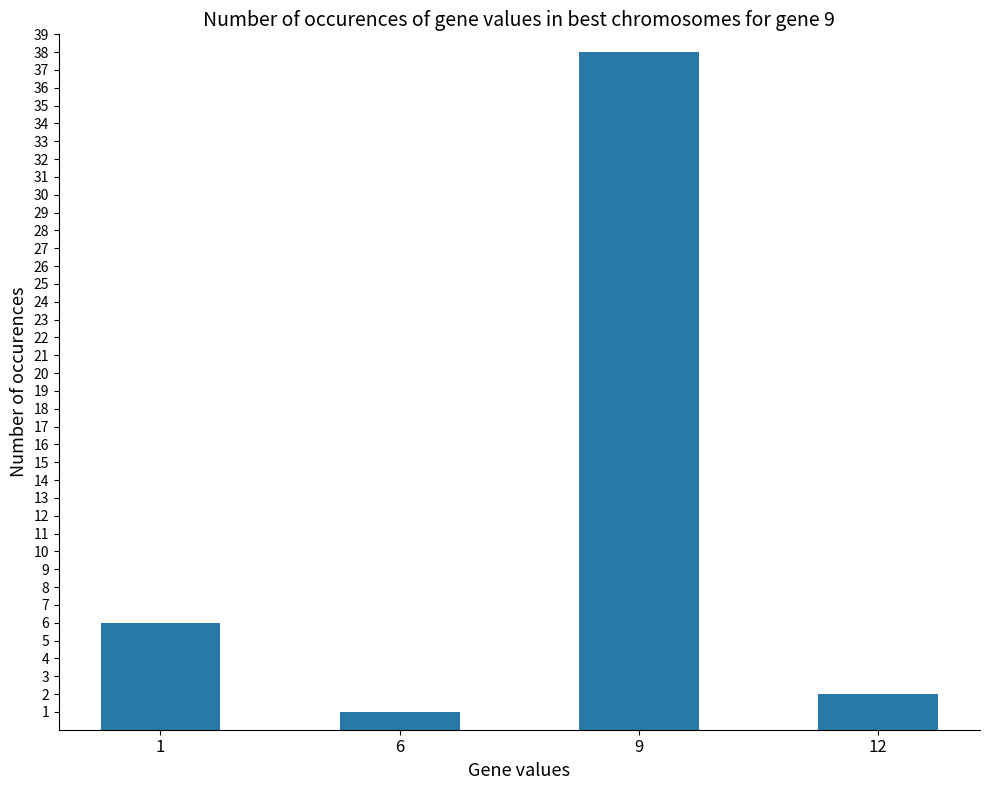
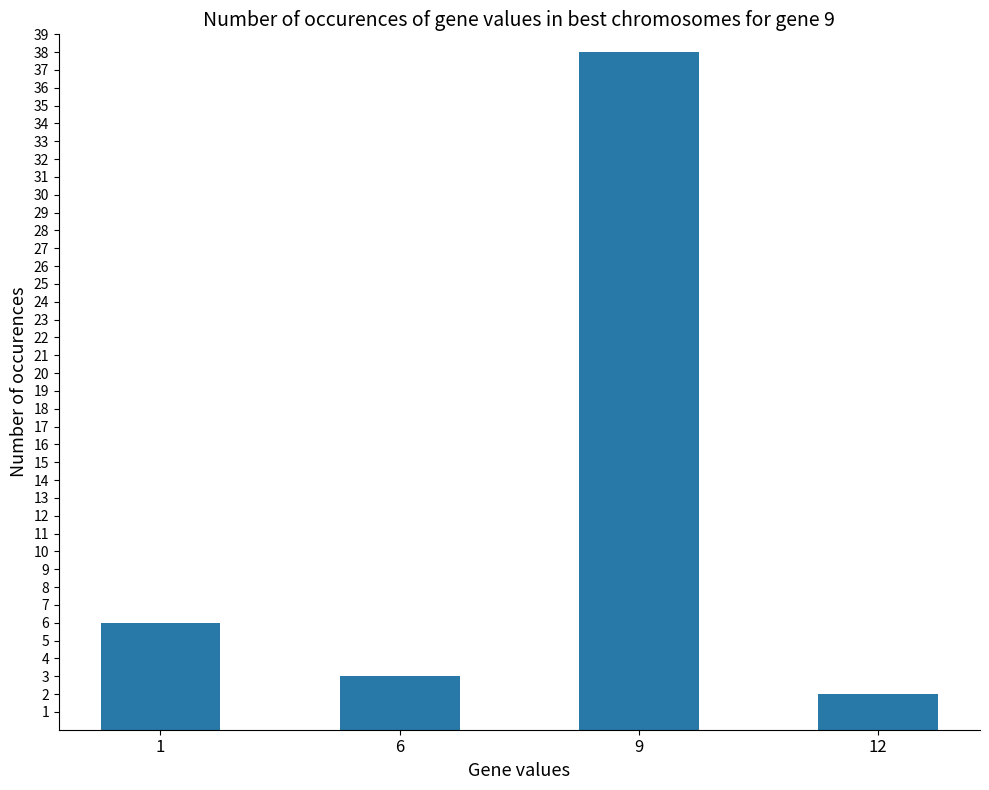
6: 1 -> 3
